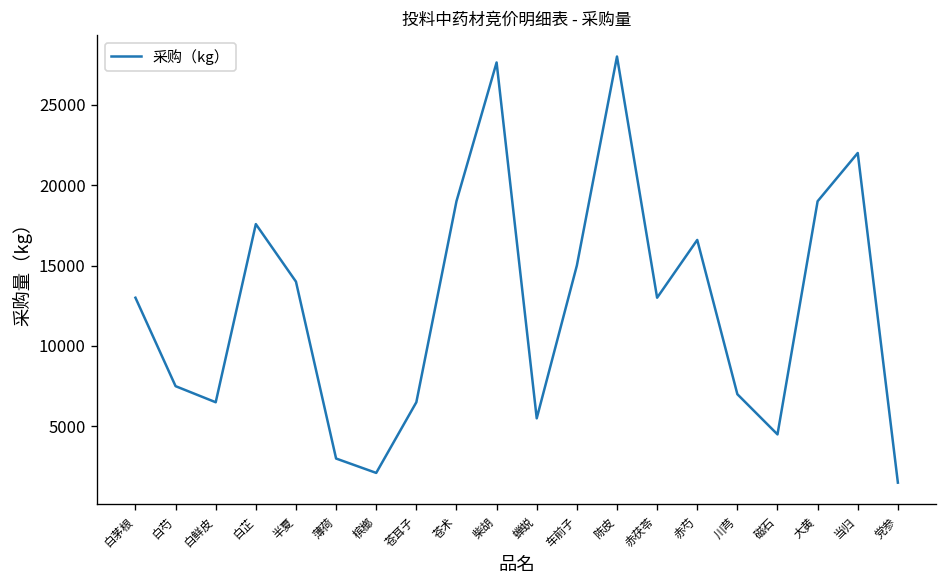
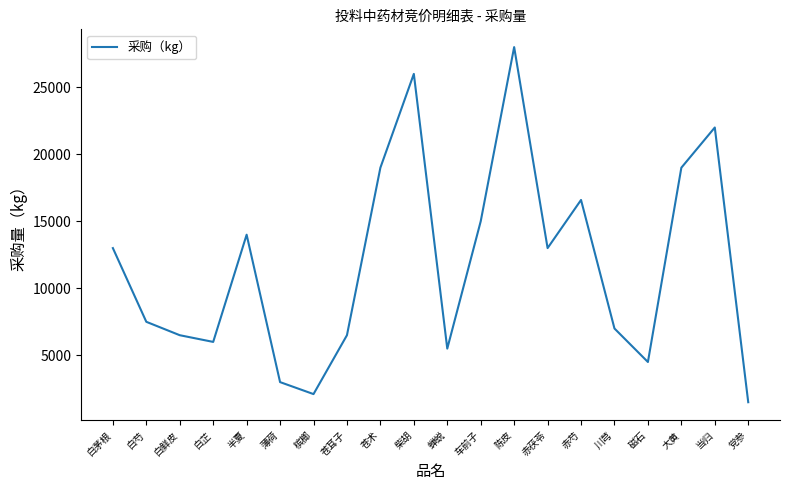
白芷: 17600 -> 6000
柴胡: 27600 -> 26000
